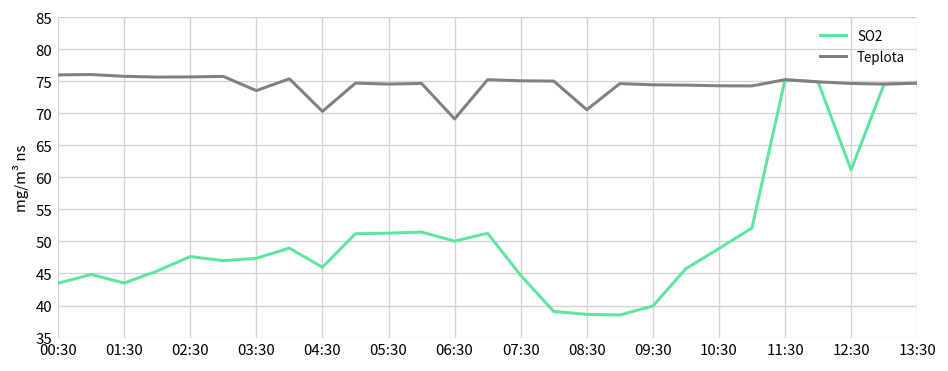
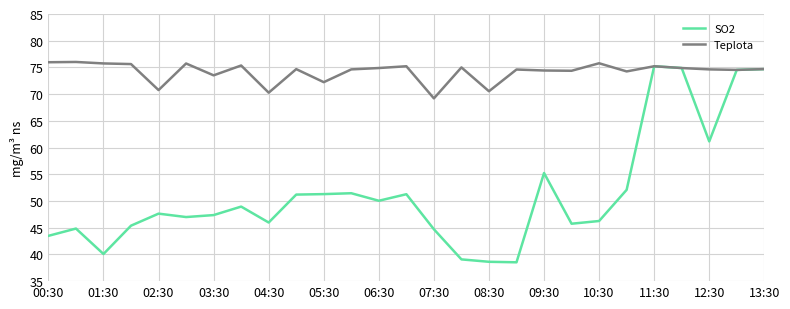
SO2, 01:30: 44 -> 40
Teplota, 02:30: 76 -> 71
Teplota, 05:30: 75 -> 72
Teplota, 06:30: 69 -> 75
Teplota, 07:30: 75 -> 69
SO2, 09:30: 40 -> 55
SO2, 10:30: 49 -> 46
Teplota, 10:30: 74 -> 76
